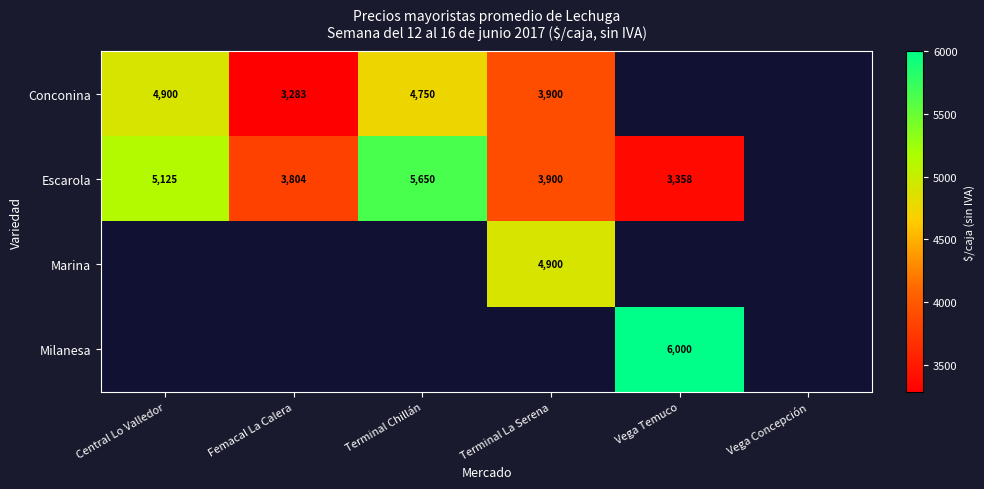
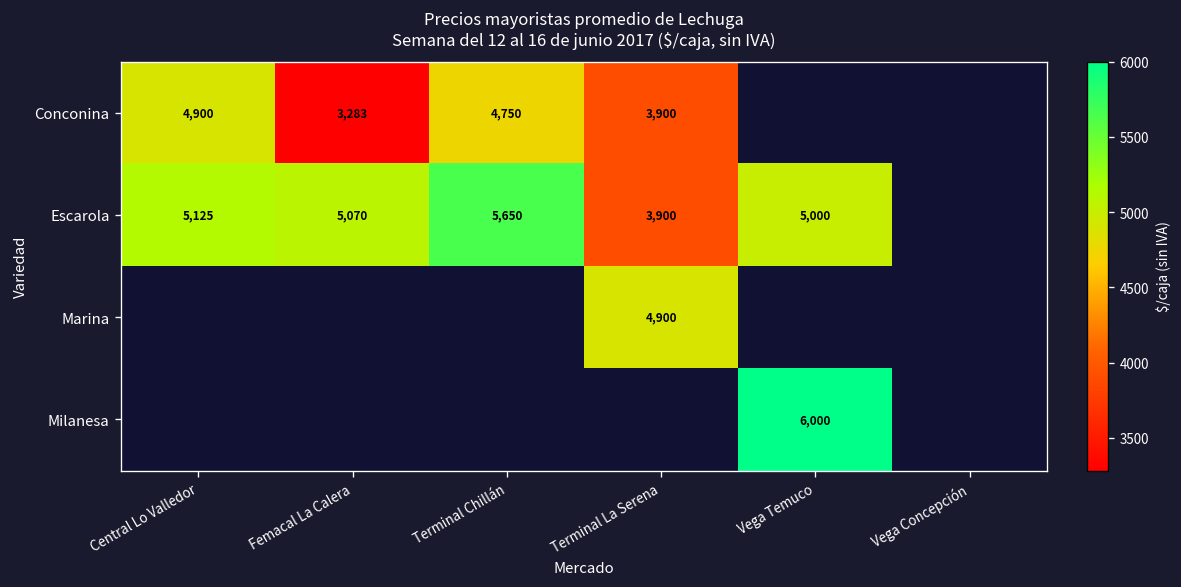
Escarola, Femacal La Calera: 3,804 -> 5,070
Escarola, Vega Temuco: 3,358 -> 5,000
